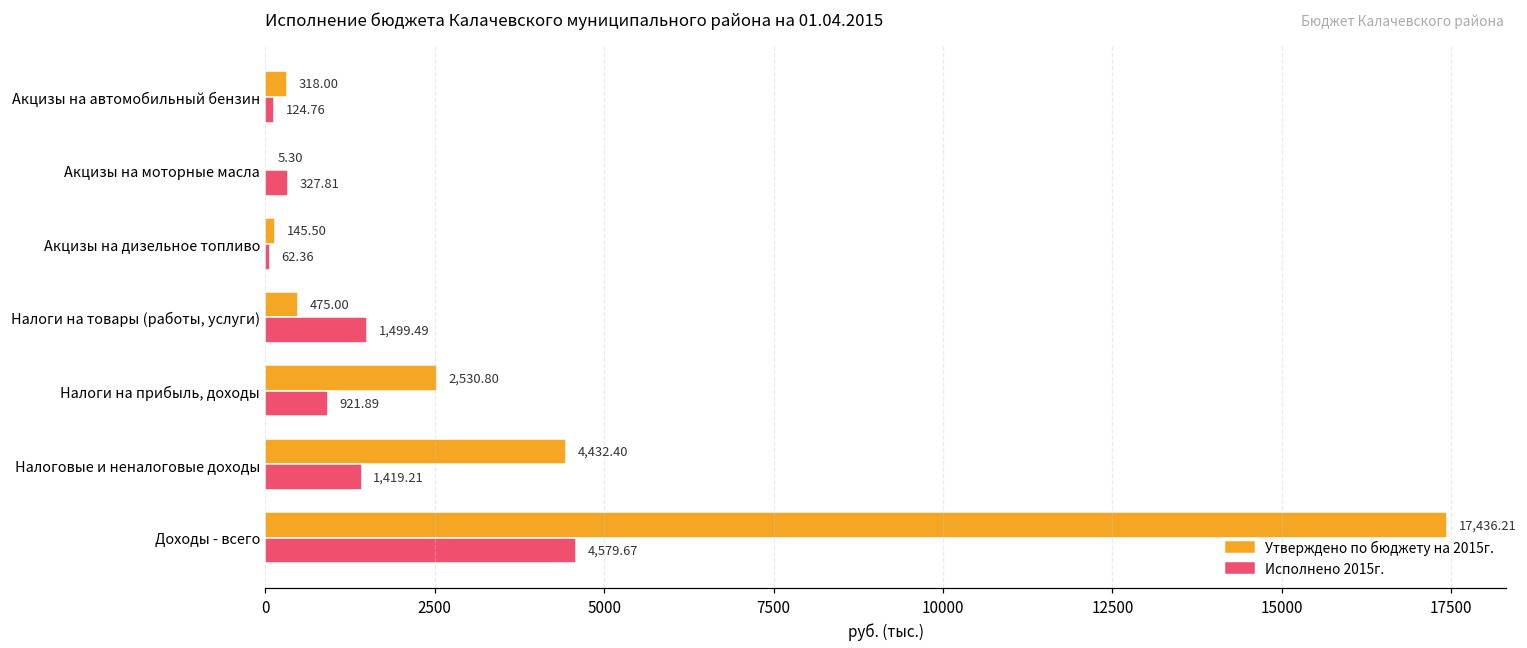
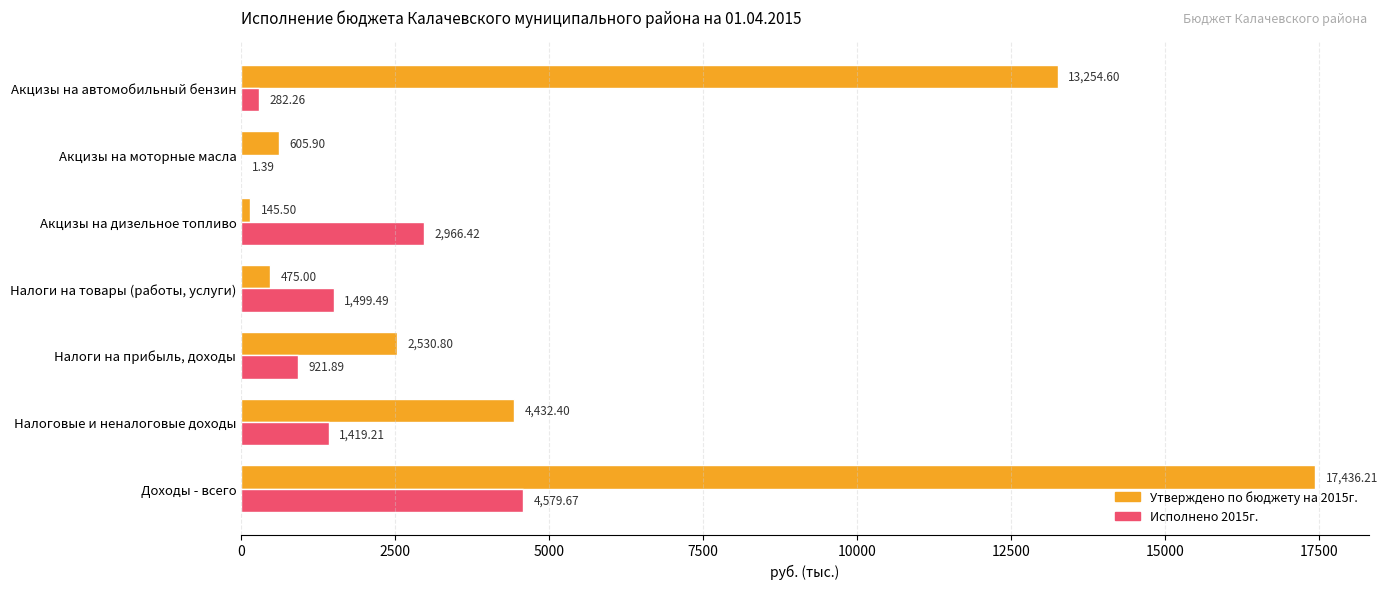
Утверждено по бюджету на 2015г., Акцизы на автомобильный бензин: 318.00 -> 13,254.60
Исполнено 2015г., Акцизы на автомобильный бензин: 124.76 -> 282.26
Утверждено по бюджету на 2015г., Акцизы на моторные масла: 5.30 -> 605.90
Исполнено 2015г., Акцизы на моторные масла: 327.81 -> 1.39
Исполнено 2015г., Акцизы на дизельное топливо: 62.36 -> 2,966.42
